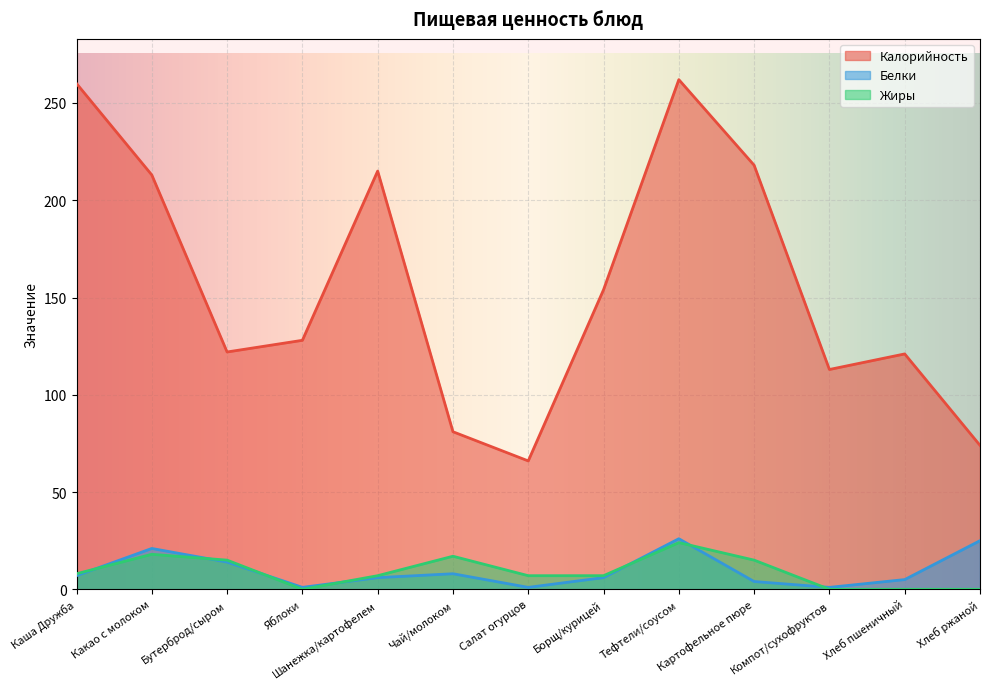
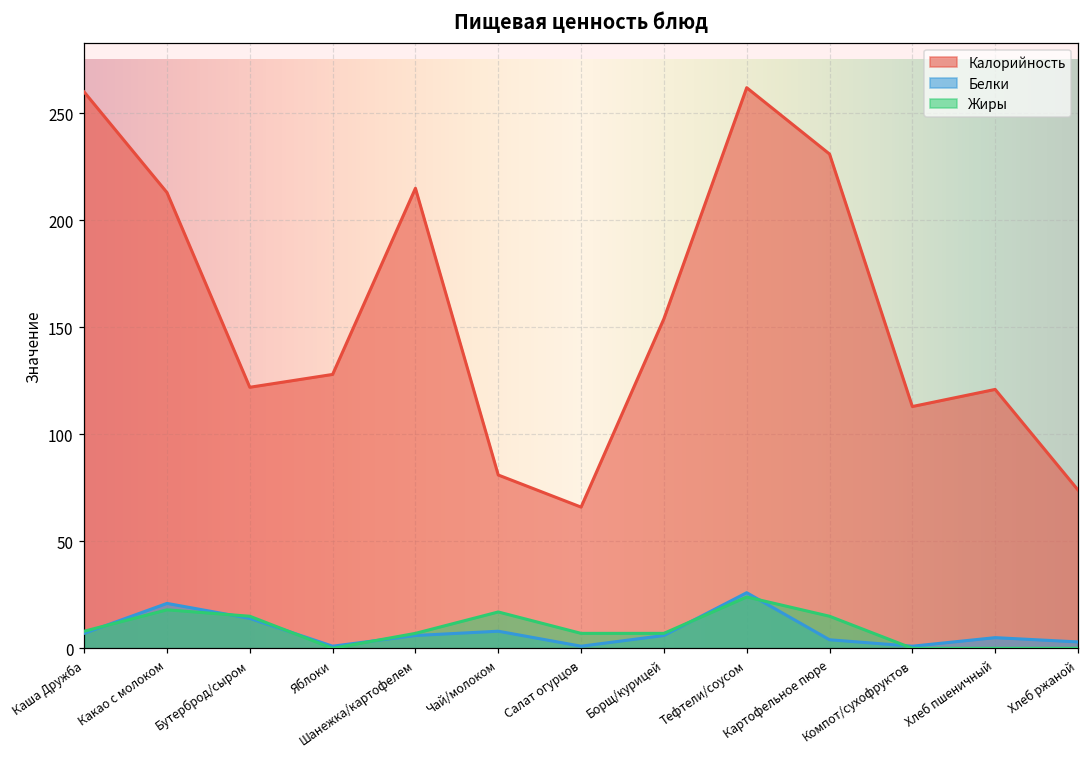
Калорийность, Картофельное пюре: 218 -> 231
Белки, Хлеб ржаной: 25 -> 3
